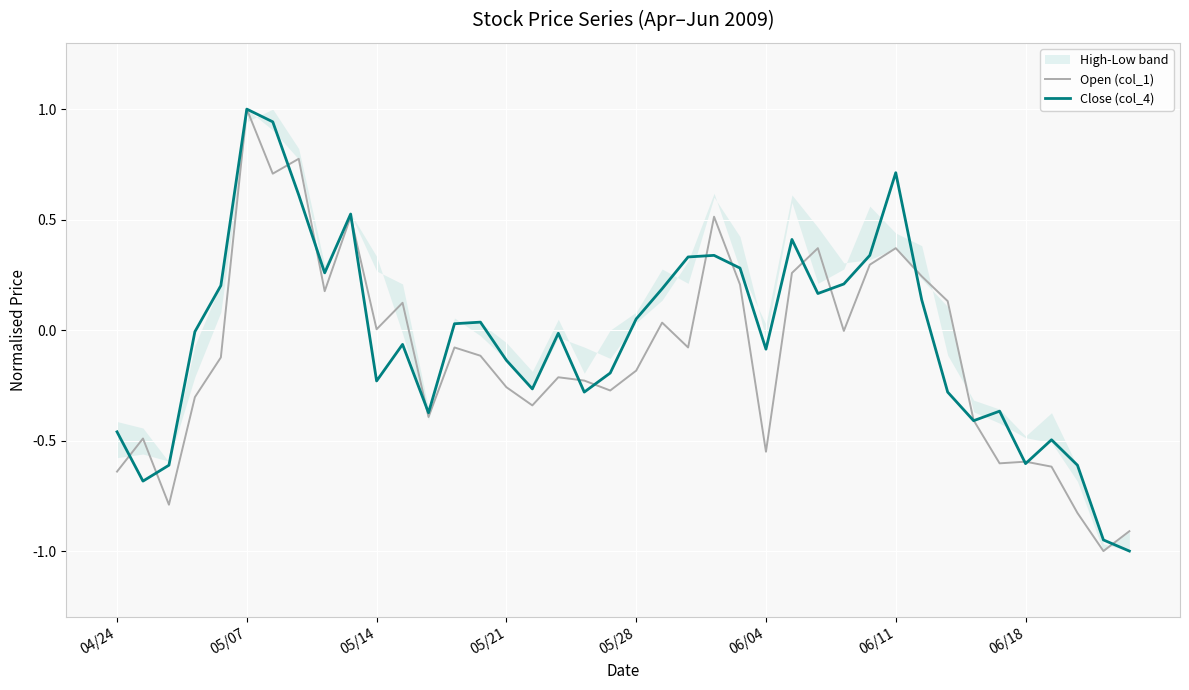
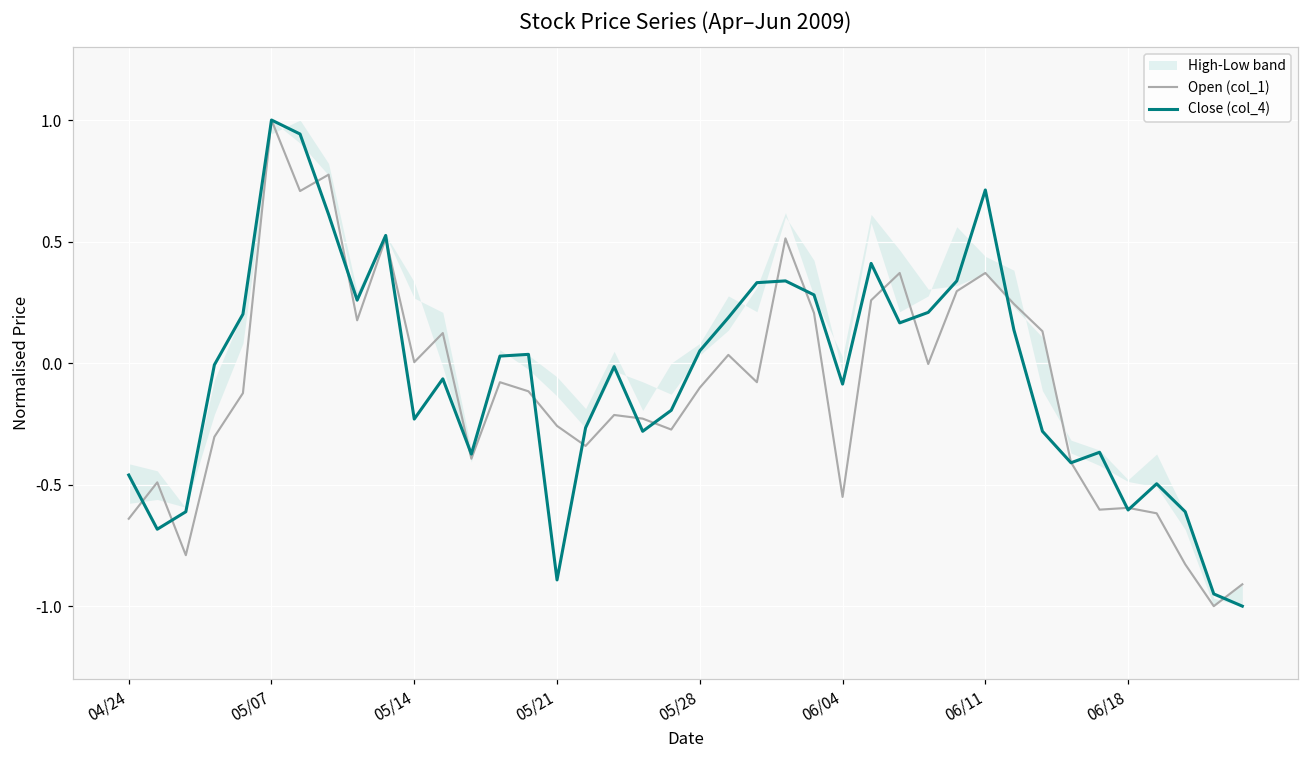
Close (col_4), 05/21: -0.14 -> -0.89
Open (col_1), 05/28: -0.18 -> -0.10
